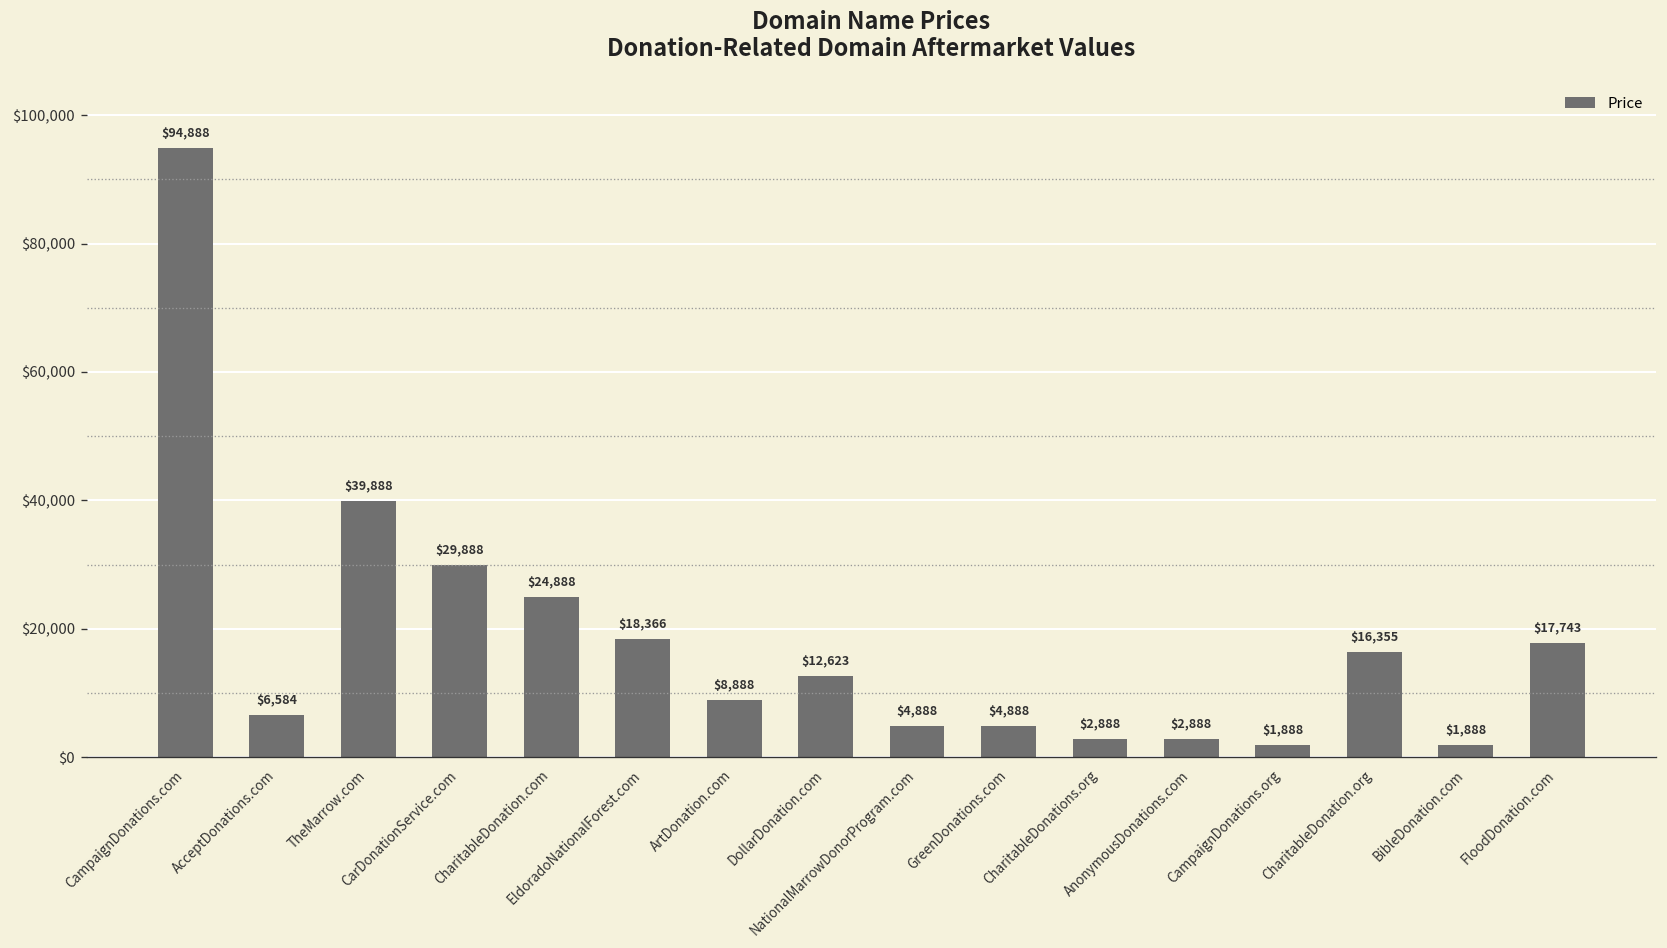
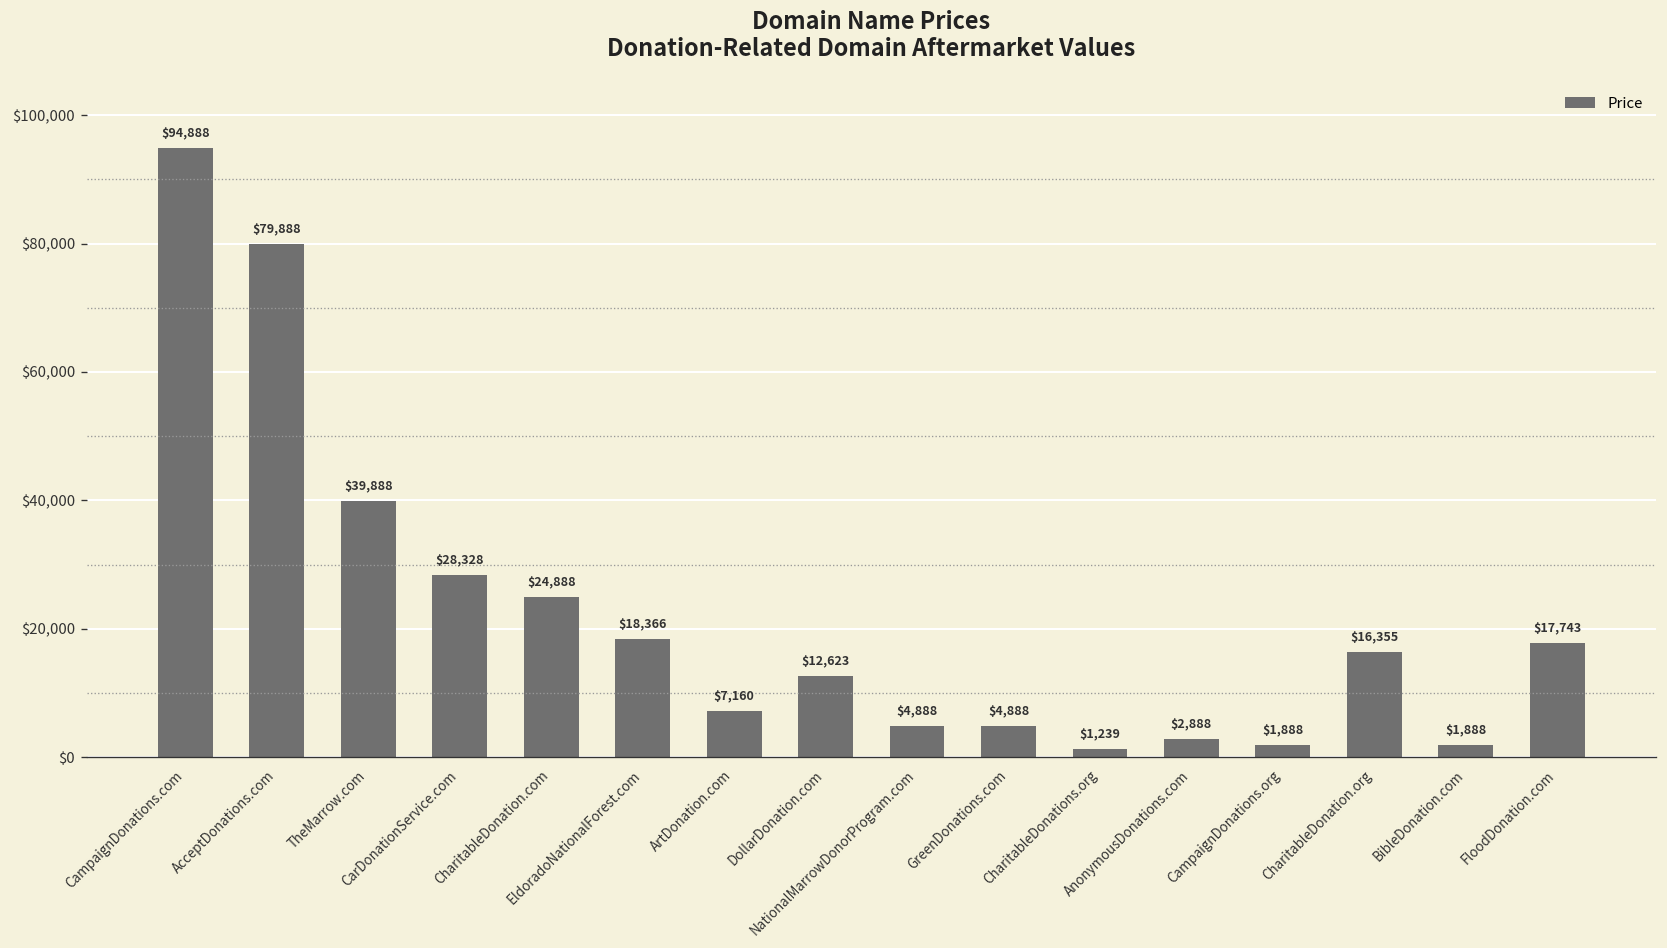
AcceptDonations.com: $6,584 -> $79,888
CarDonationService.com: $29,888 -> $28,328
ArtDonation.com: $8,888 -> $7,160
CharitableDonations.org: $2,888 -> $1,239
